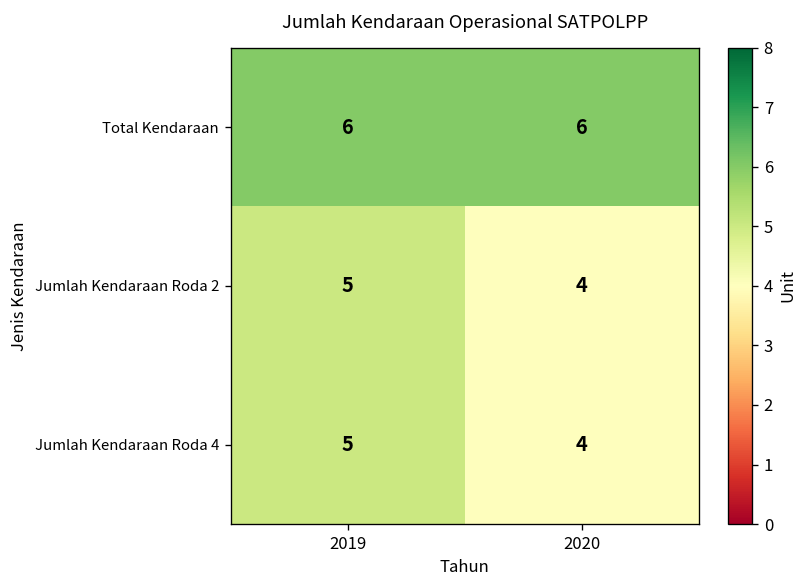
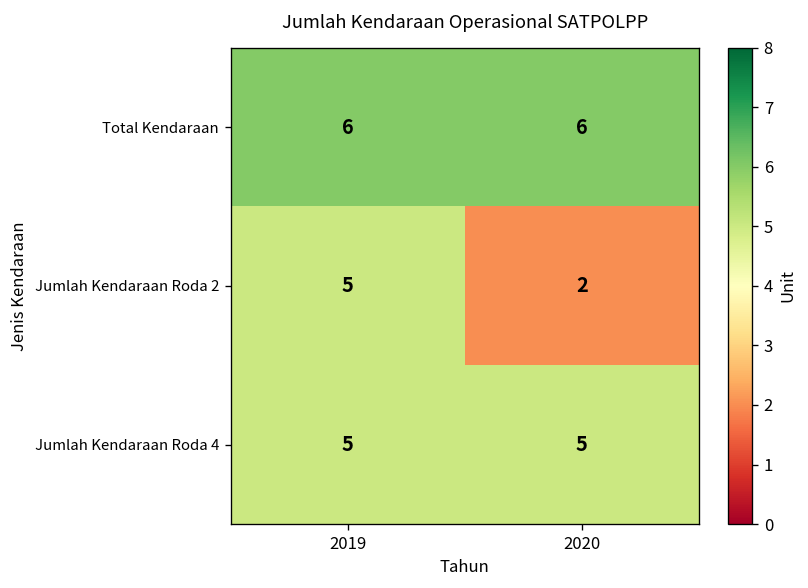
Jumlah Kendaraan Roda 2, 2020: 4 -> 2
Jumlah Kendaraan Roda 4, 2020: 4 -> 5
